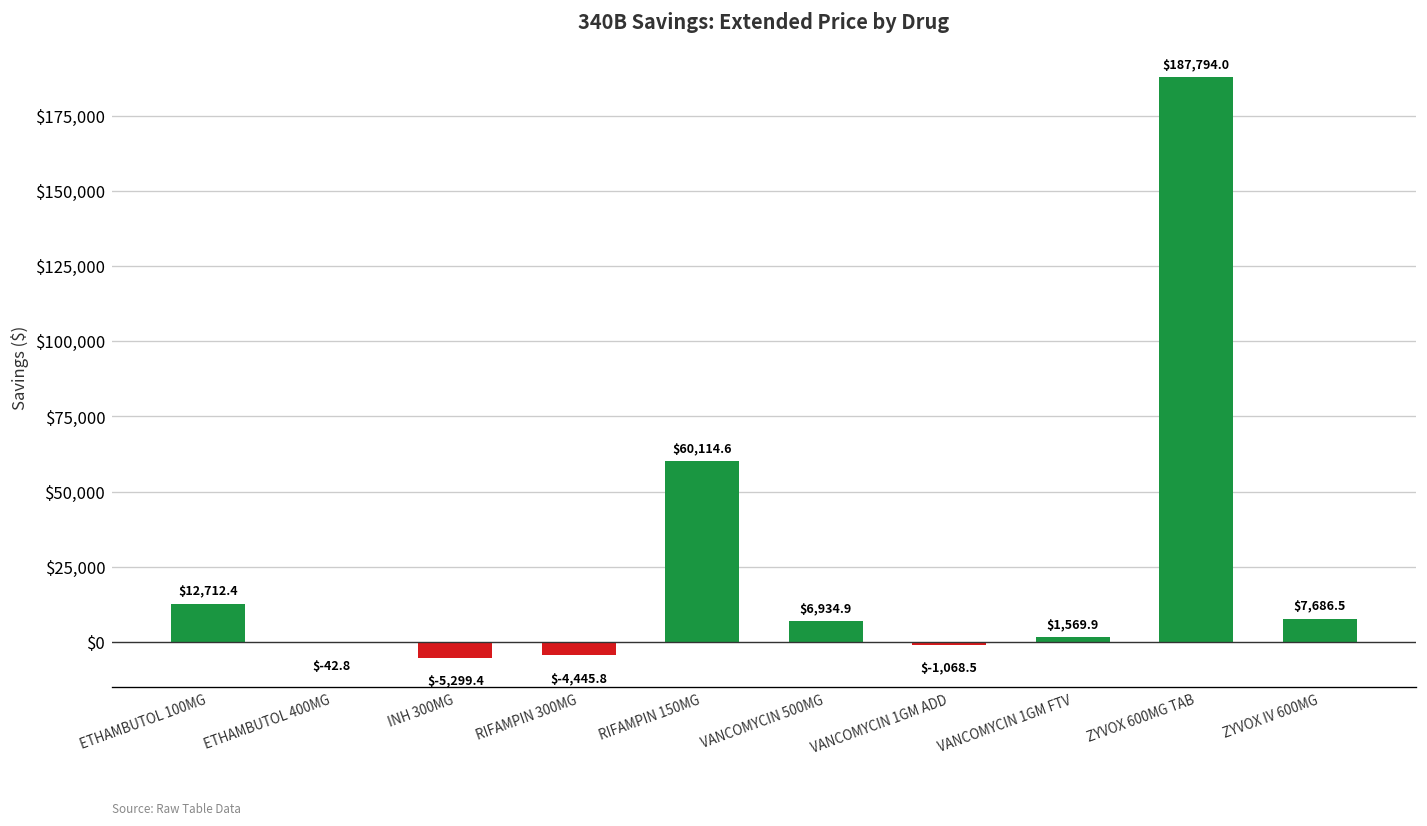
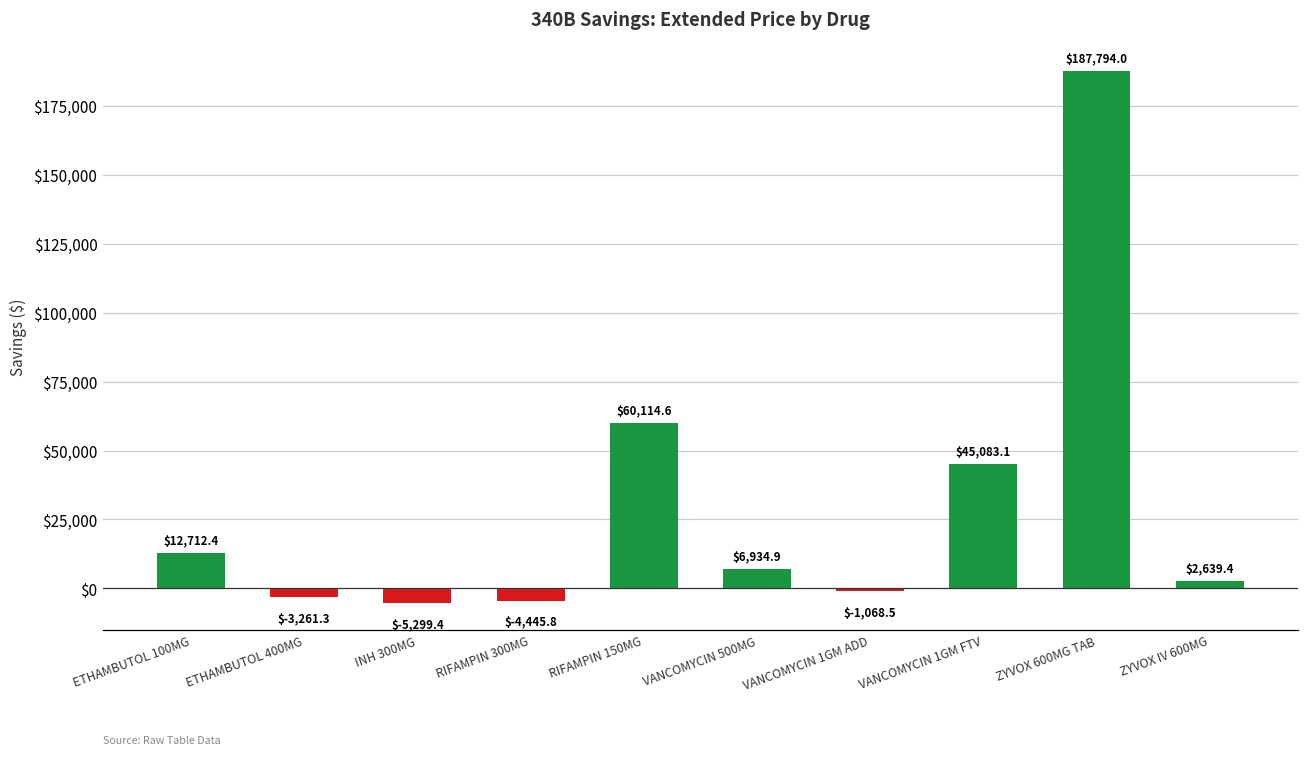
ETHAMBUTOL 400MG: $-42.8 -> $-3,261.3
VANCOMYCIN 1GM FTV: $1,569.9 -> $45,083.1
ZYVOX IV 600MG: $7,686.5 -> $2,639.4
